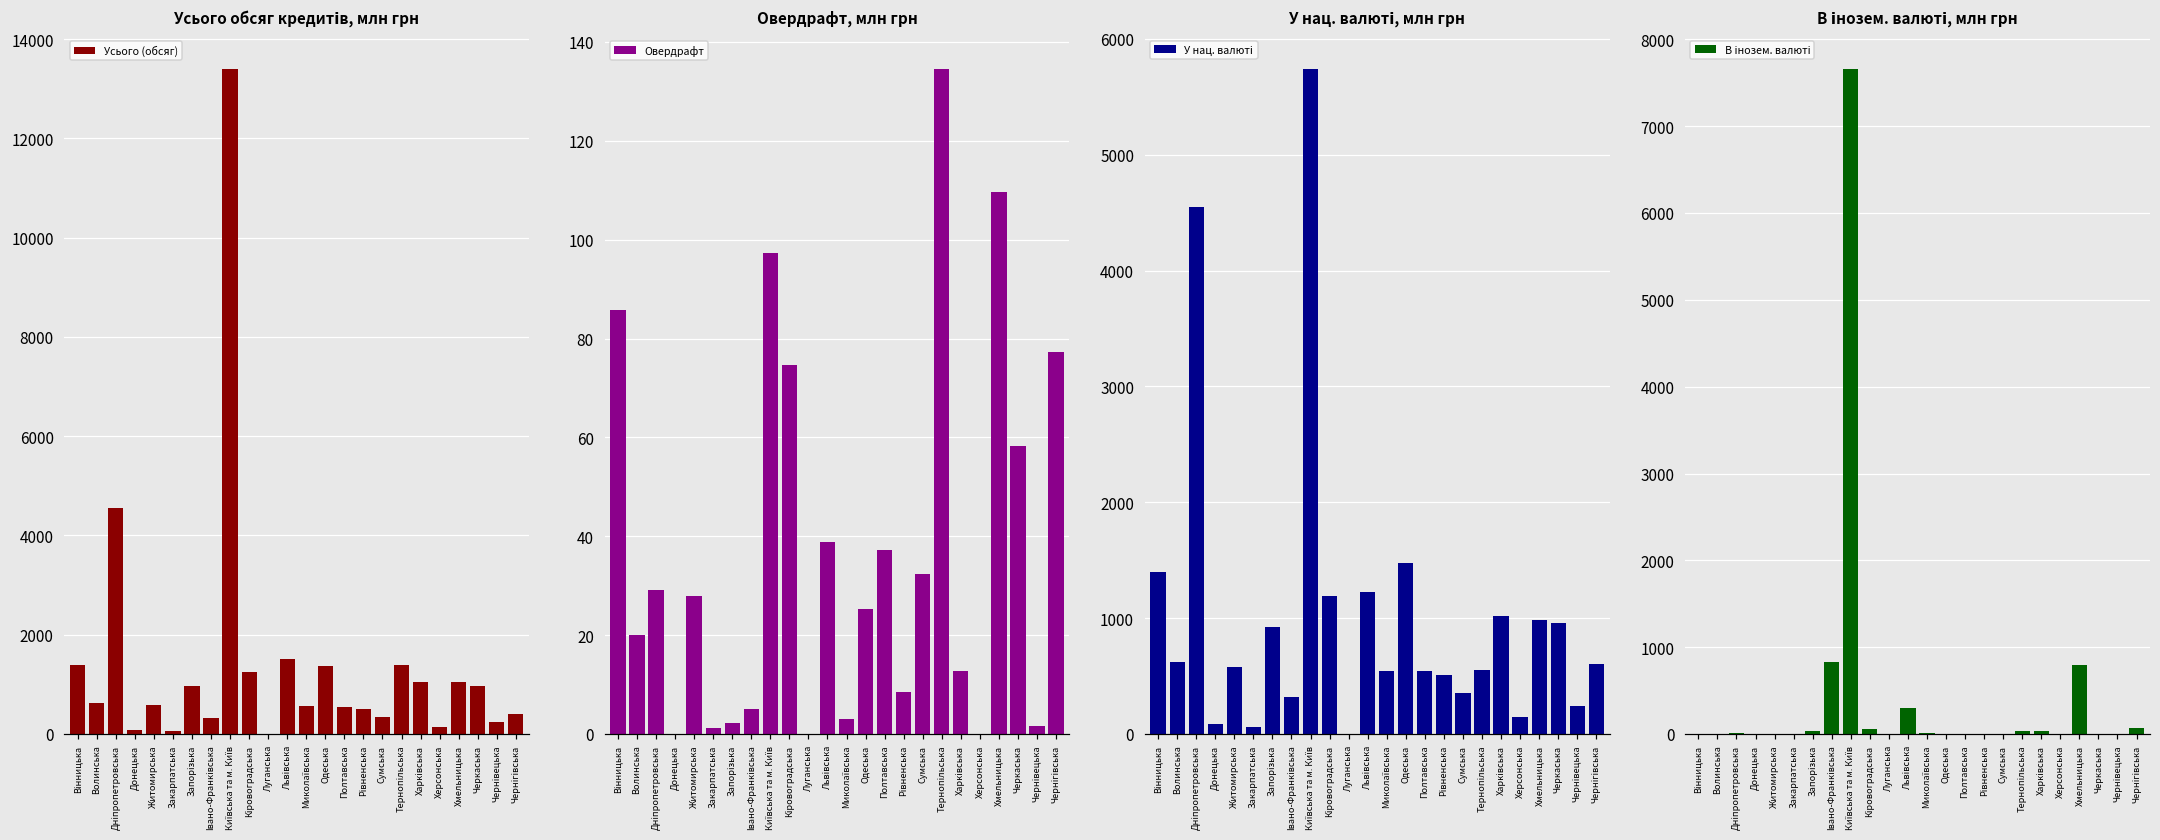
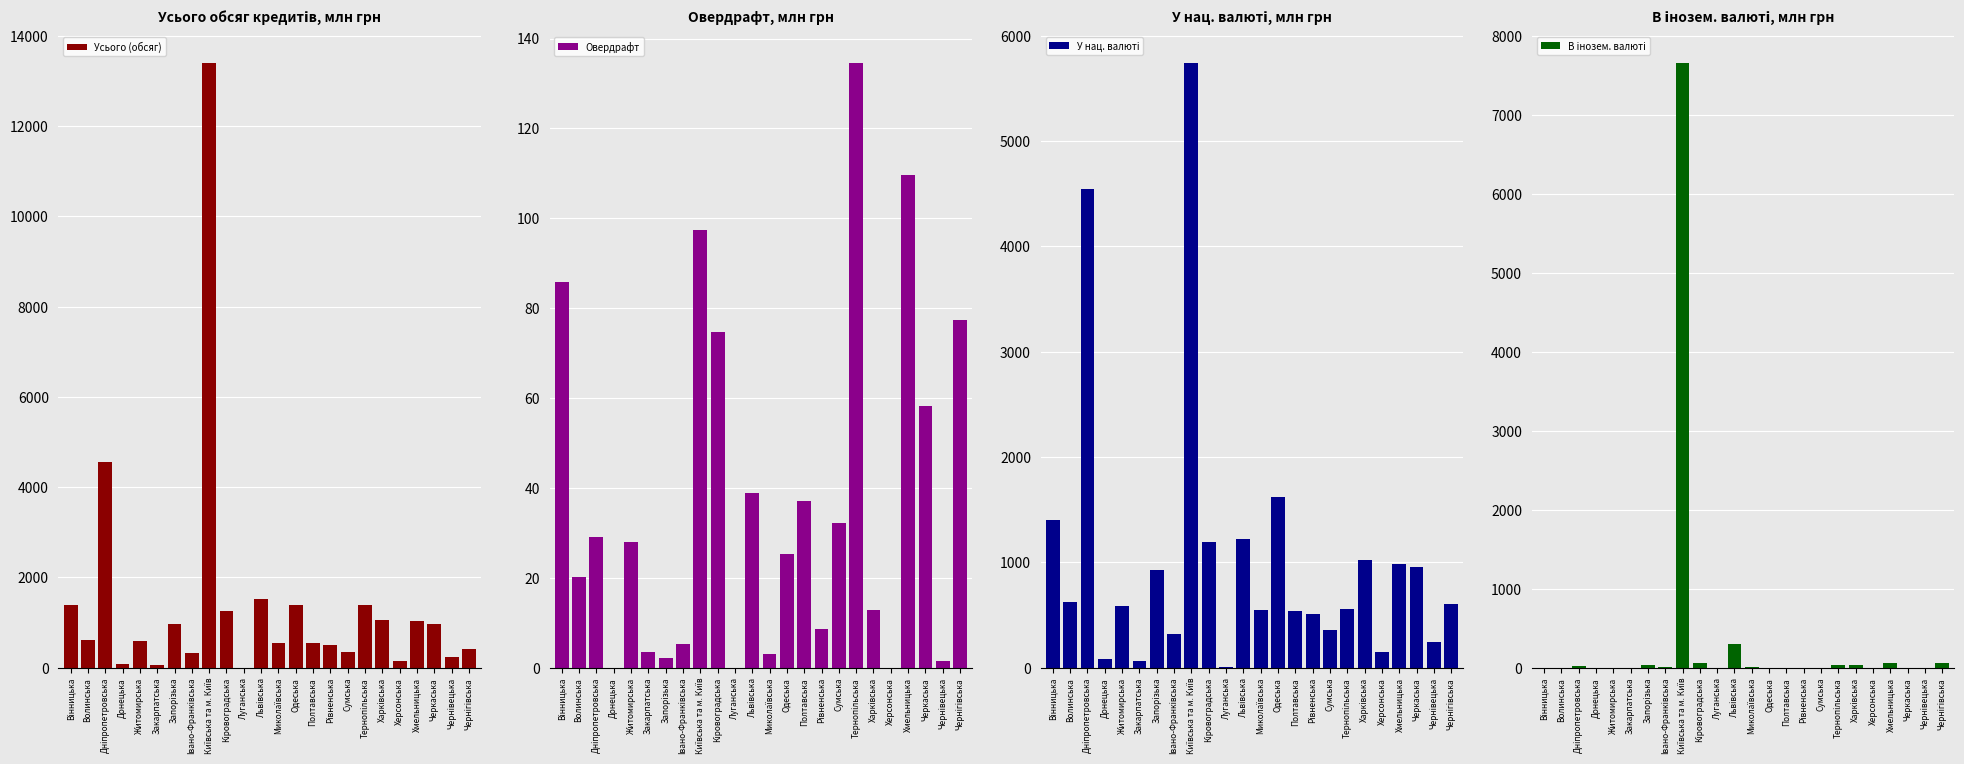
Овердрафт, млн грн, Закарпатська: 1 -> 3
У нац. валюті, млн грн, Одеська: 1480 -> 1620
В інозем. валюті, млн грн, Iвано-Франкiвська: 800 -> 0
В інозем. валюті, млн грн, Хмельницька: 800 -> 100
